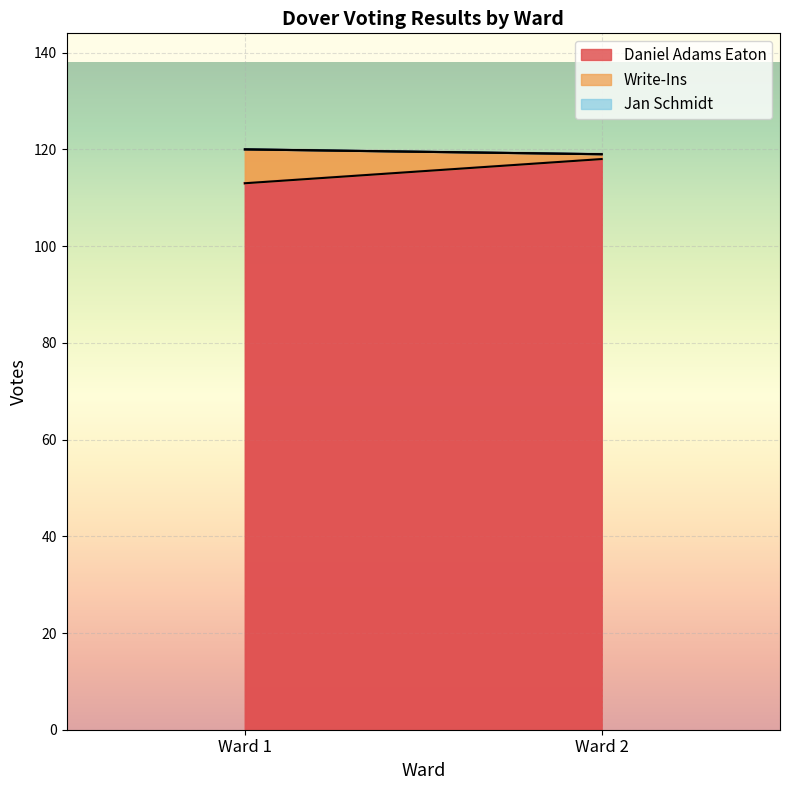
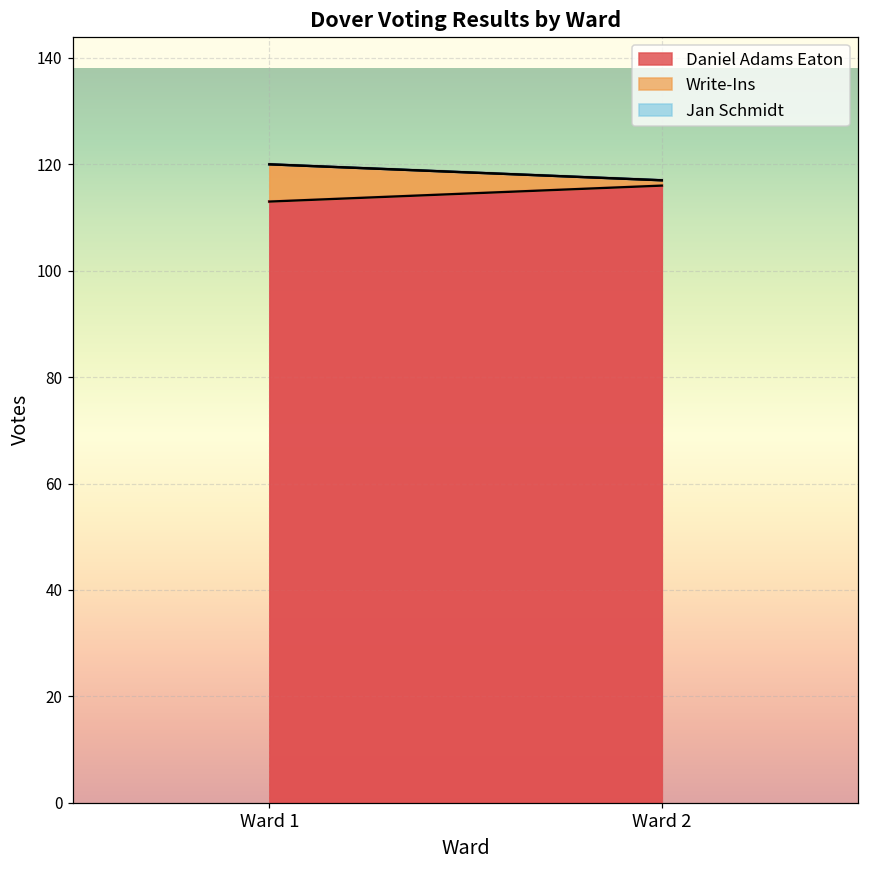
Daniel Adams Eaton, Ward 2: 118 -> 116
